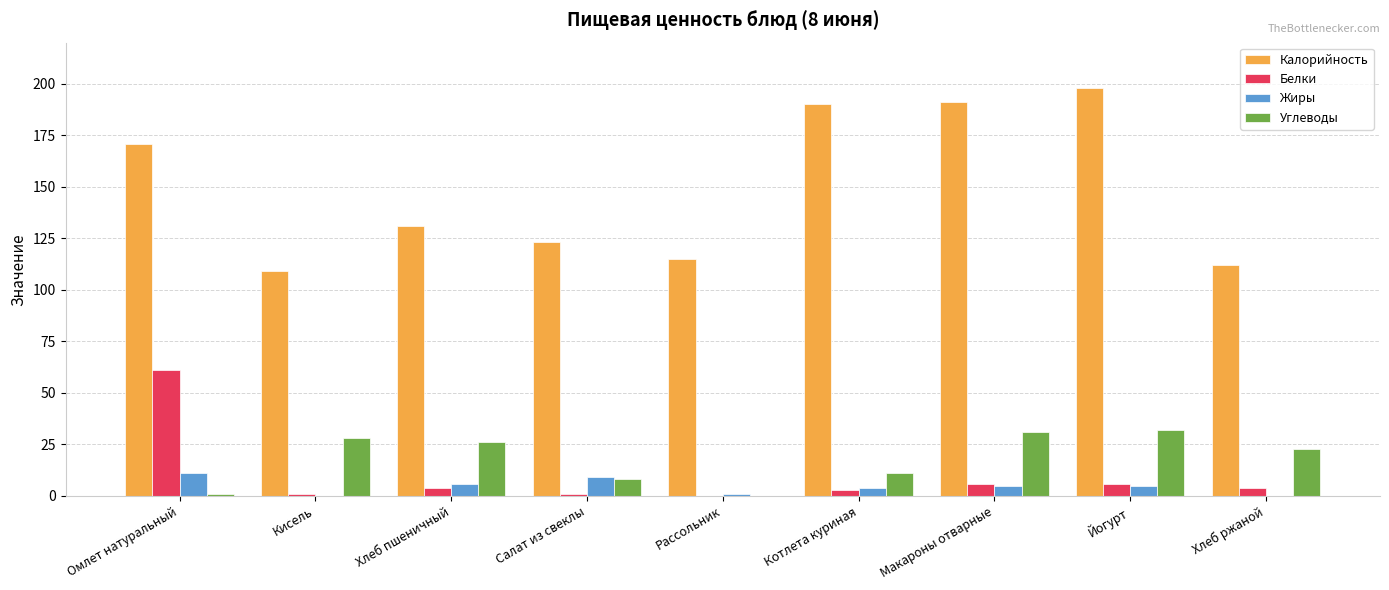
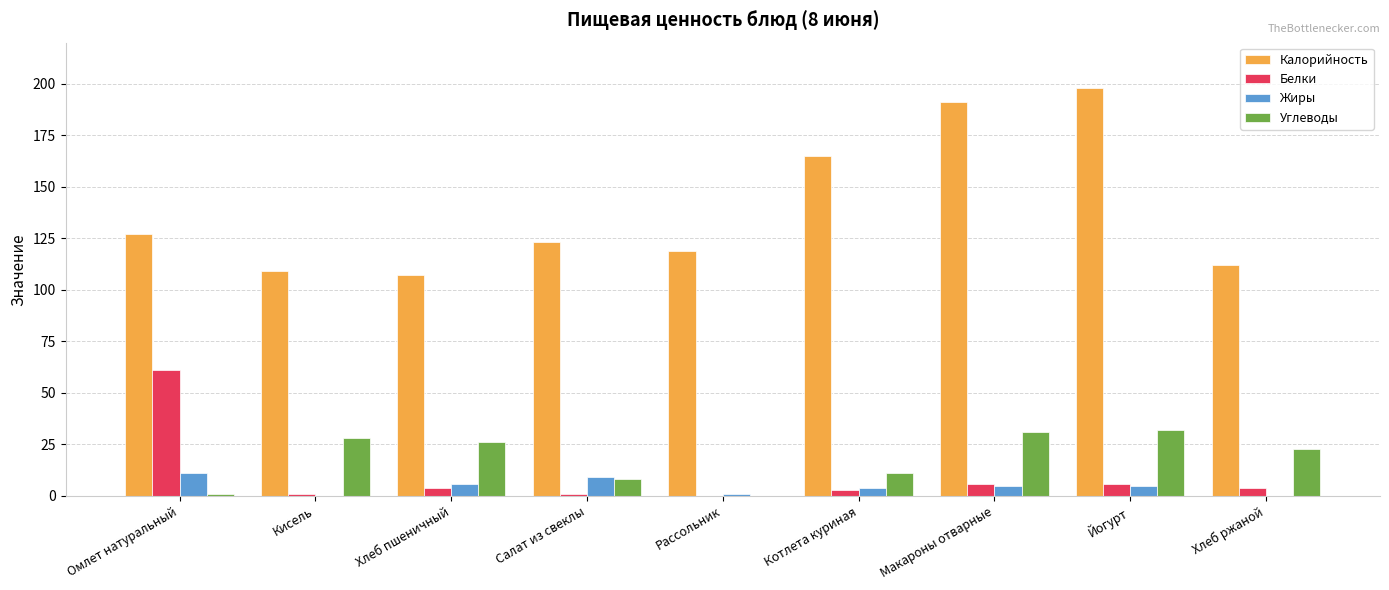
Калорийность, Омлет натуральный: 171 -> 127
Калорийность, Хлеб пшеничный: 131 -> 107
Калорийность, Рассольник: 115 -> 119
Калорийность, Котлета куриная: 190 -> 165
